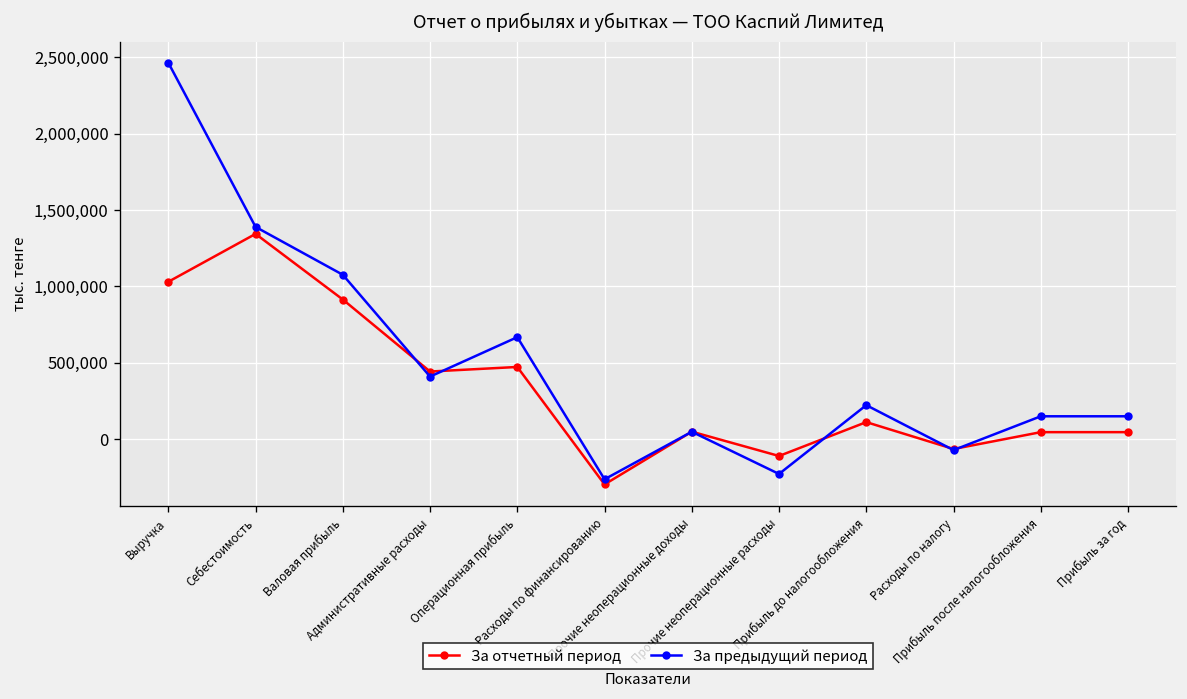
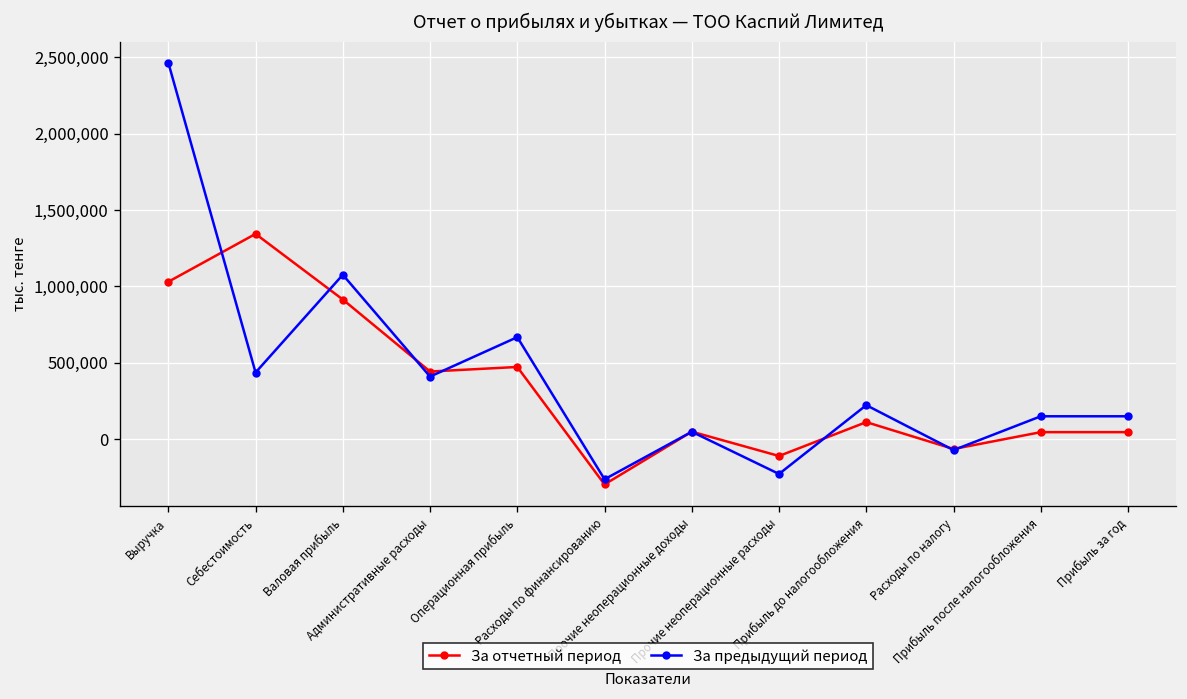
За предыдущий период, Себестоимость: 1,390,000 -> 440,000
